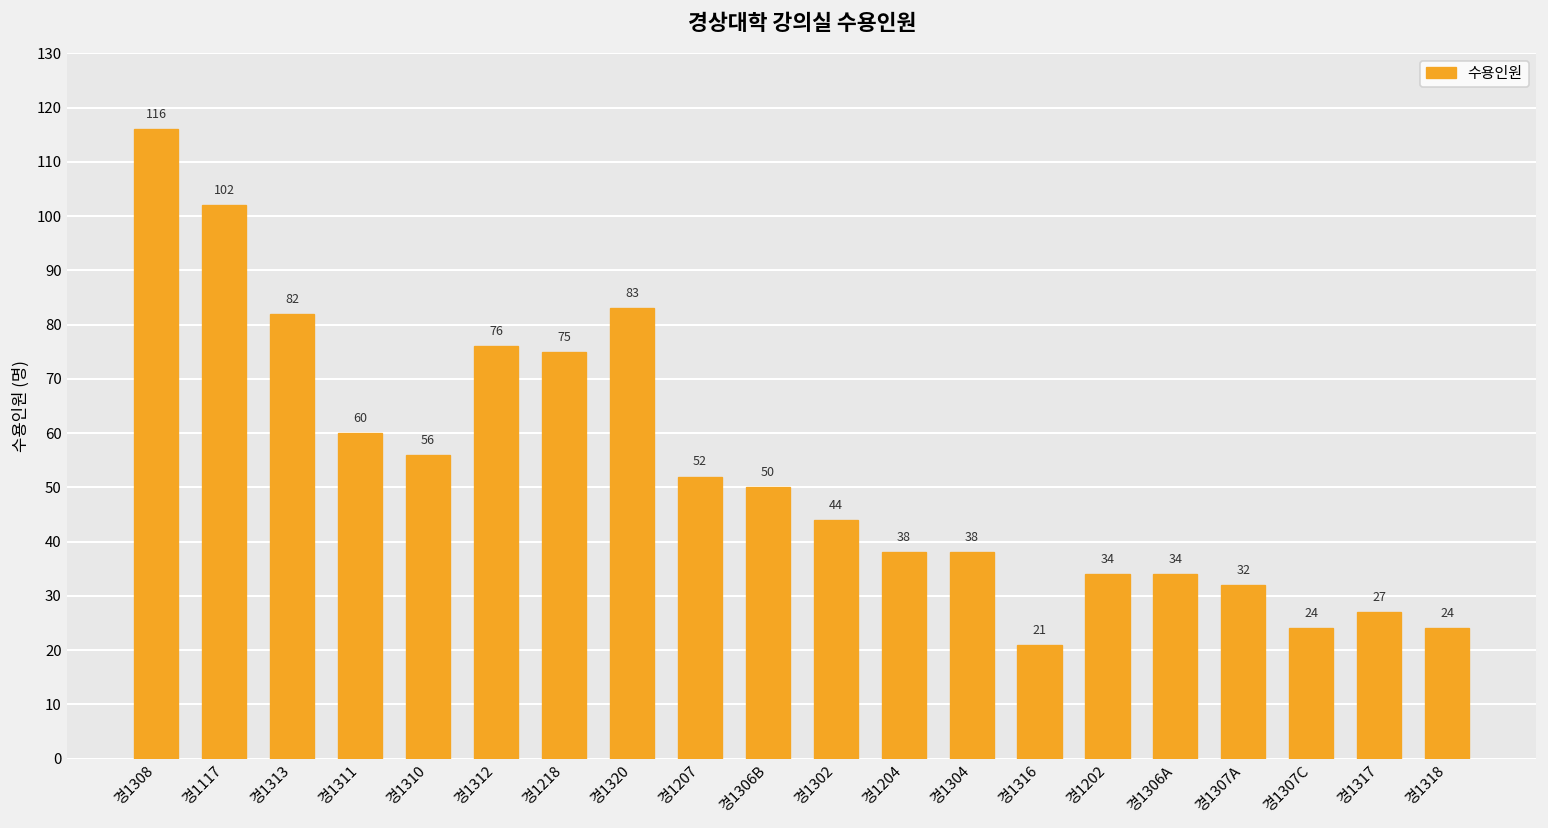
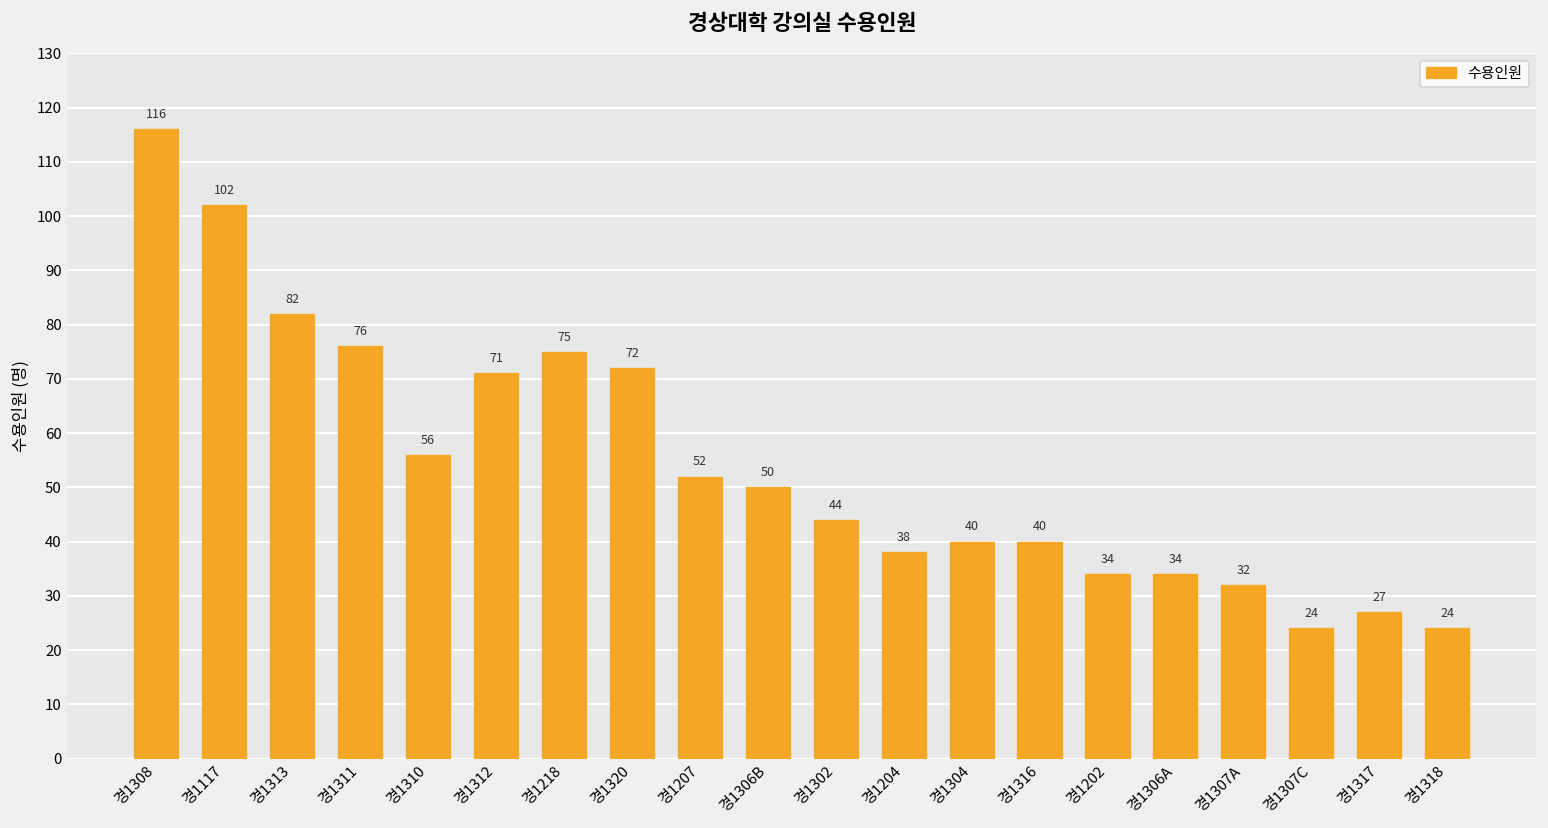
경1311: 60 -> 76
경1312: 76 -> 71
경1320: 83 -> 72
경1304: 38 -> 40
경1316: 21 -> 40
